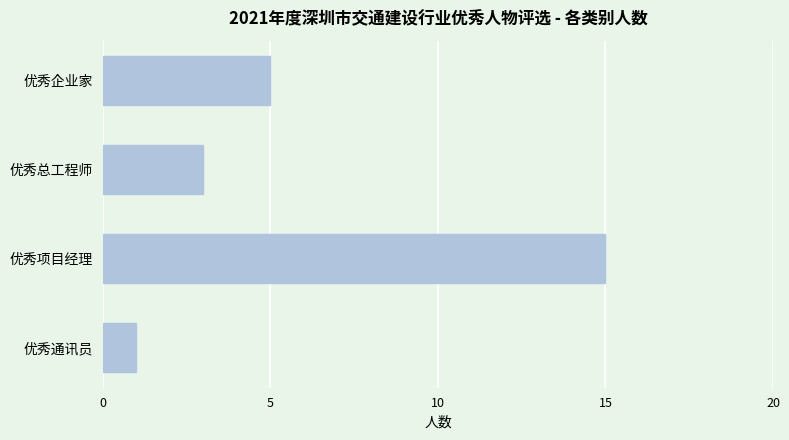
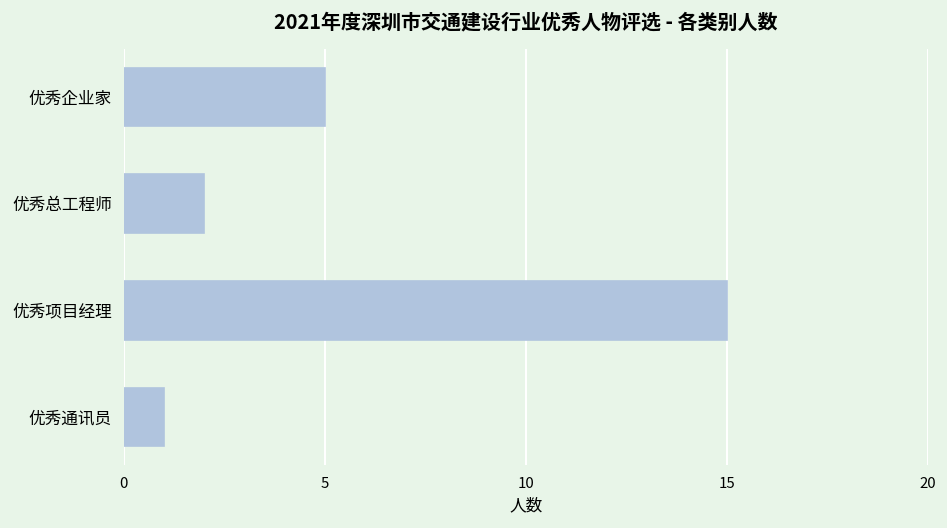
优秀总工程师: 3 -> 2
